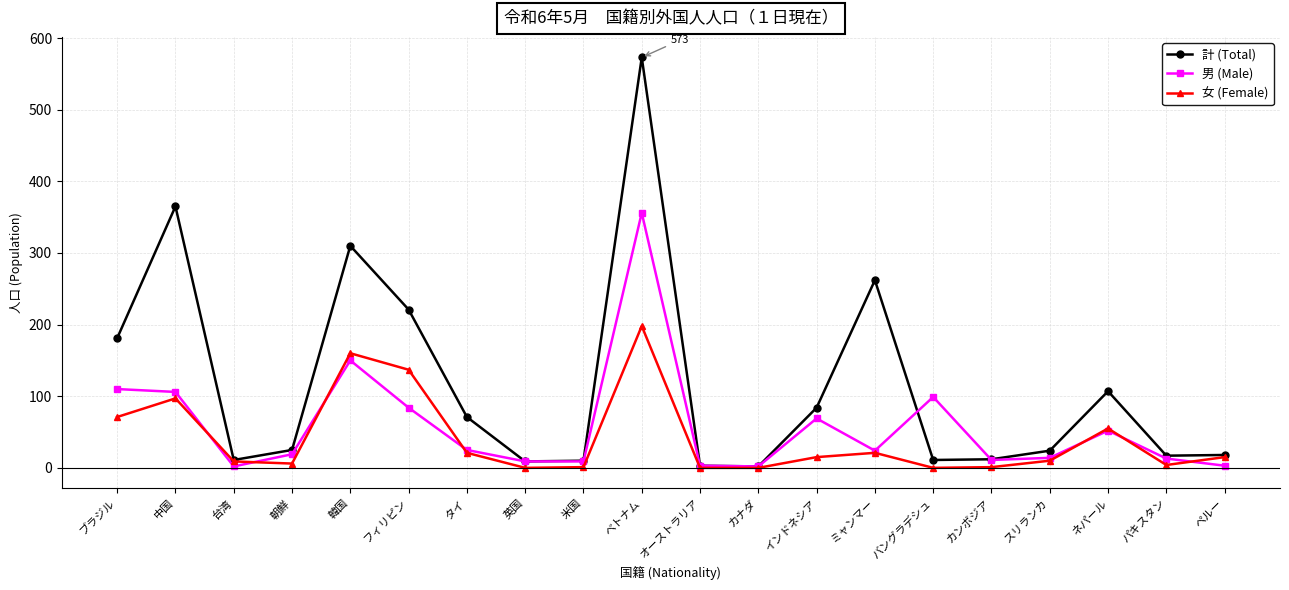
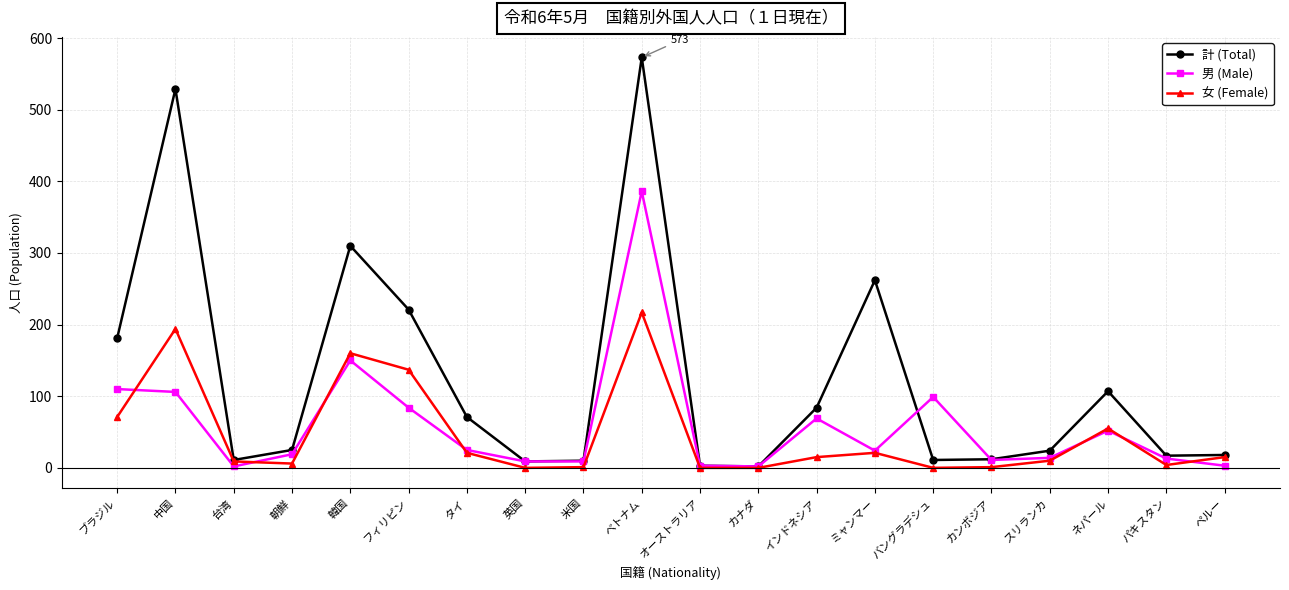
計 (Total), 中国: 370 -> 530
女 (Female), 中国: 100 -> 190
男 (Male), ベトナム: 360 -> 390
女 (Female), ベトナム: 200 -> 220
